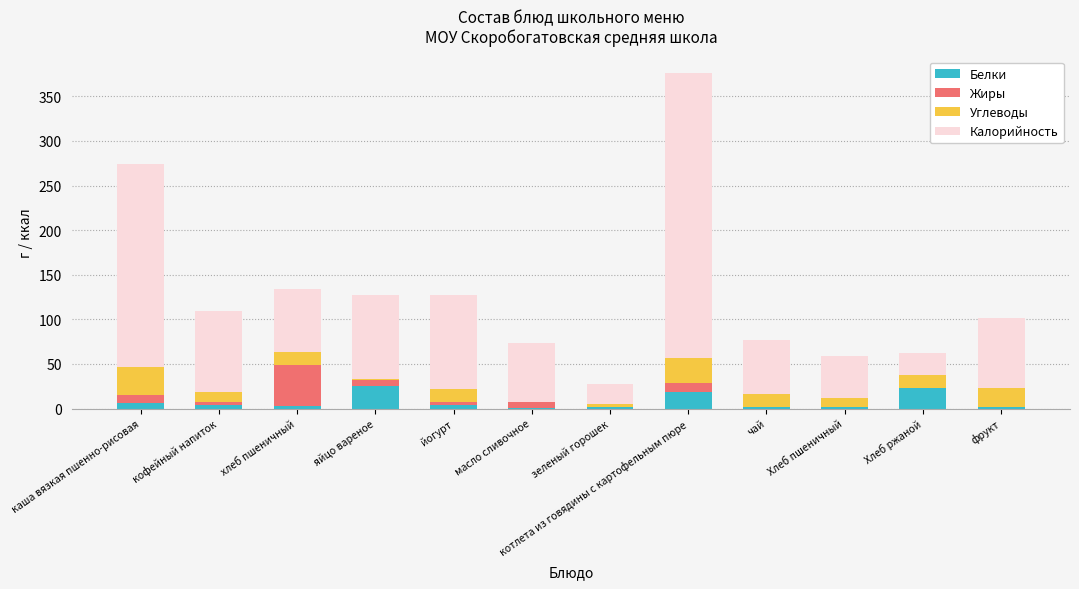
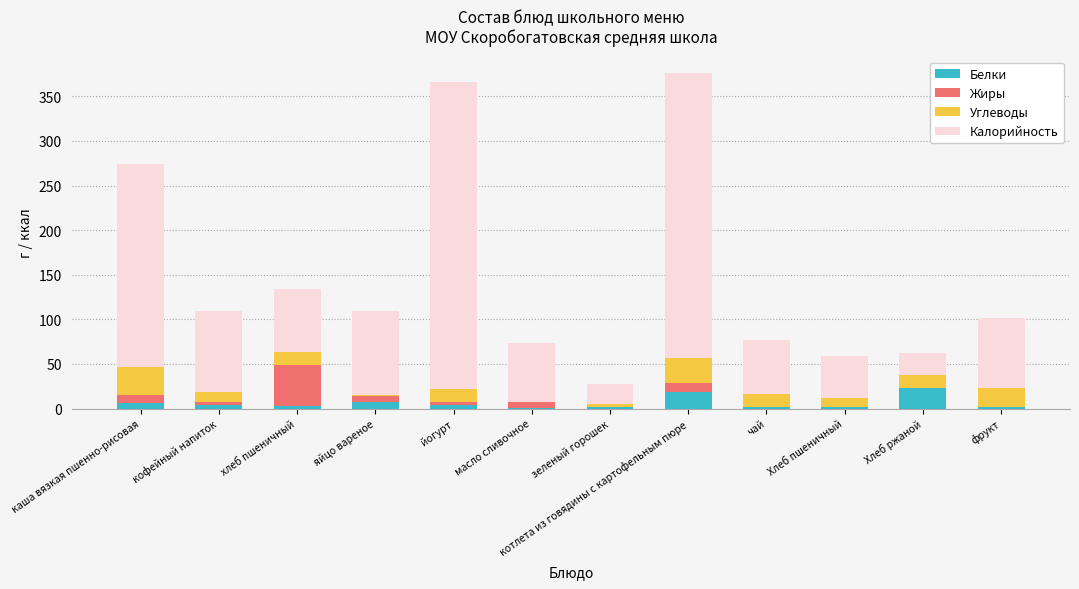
Белки, яйцо вареное: 30 -> 10
Калорийность, йогурт: 100 -> 340
